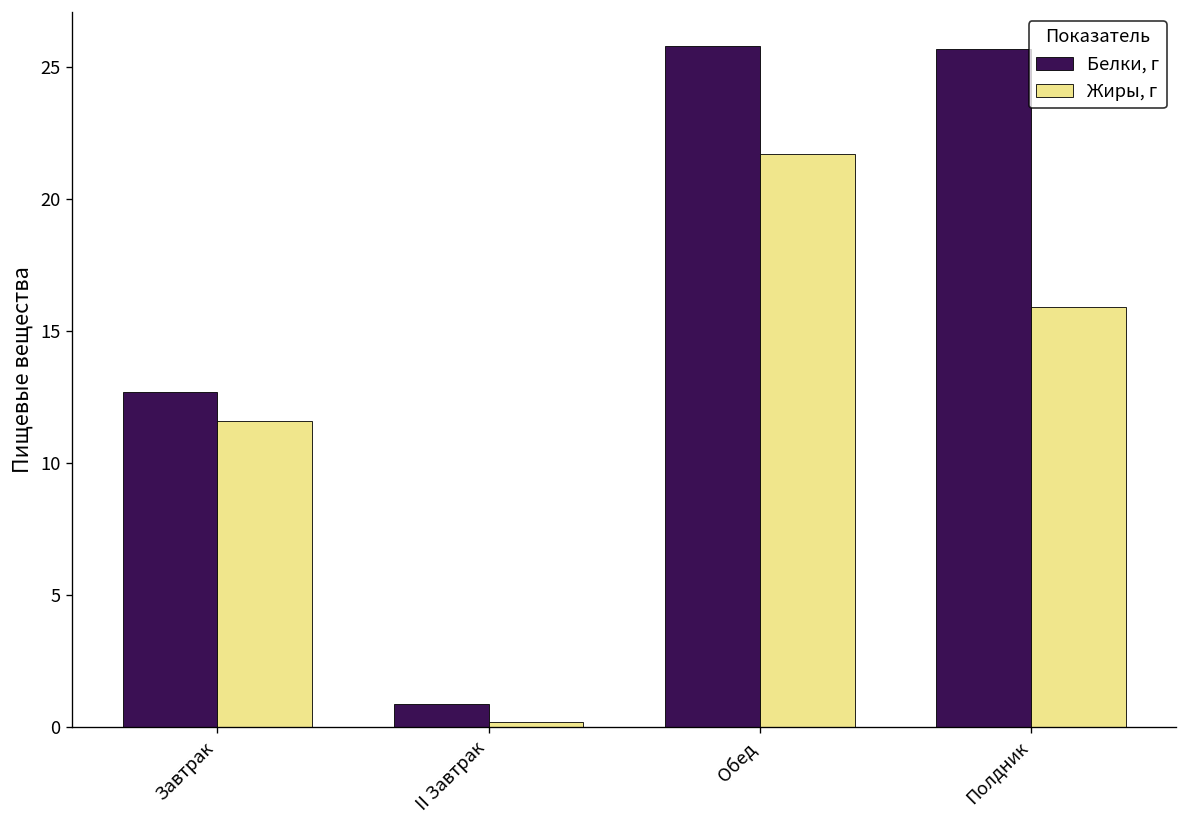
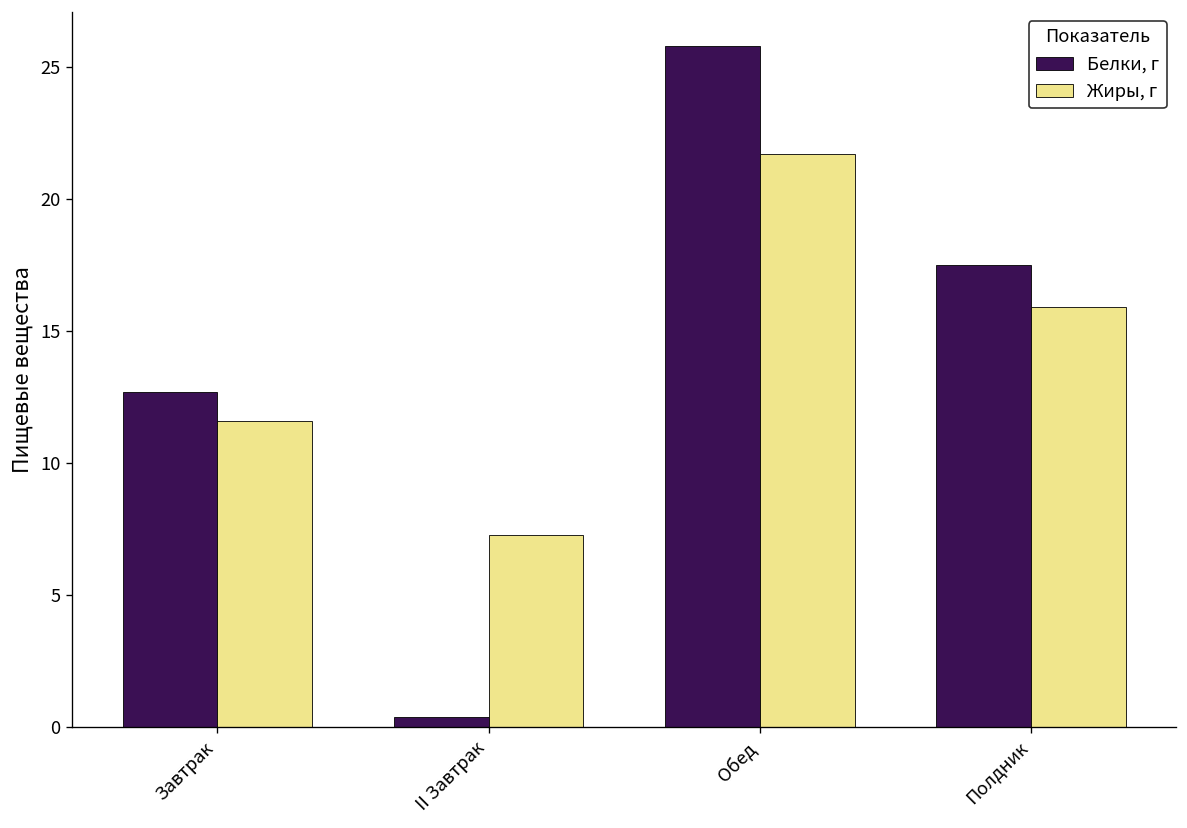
Белки, г, II Завтрак: 0.9 -> 0.4
Жиры, г, II Завтрак: 0.2 -> 7.3
Белки, г, Полдник: 25.7 -> 17.5
